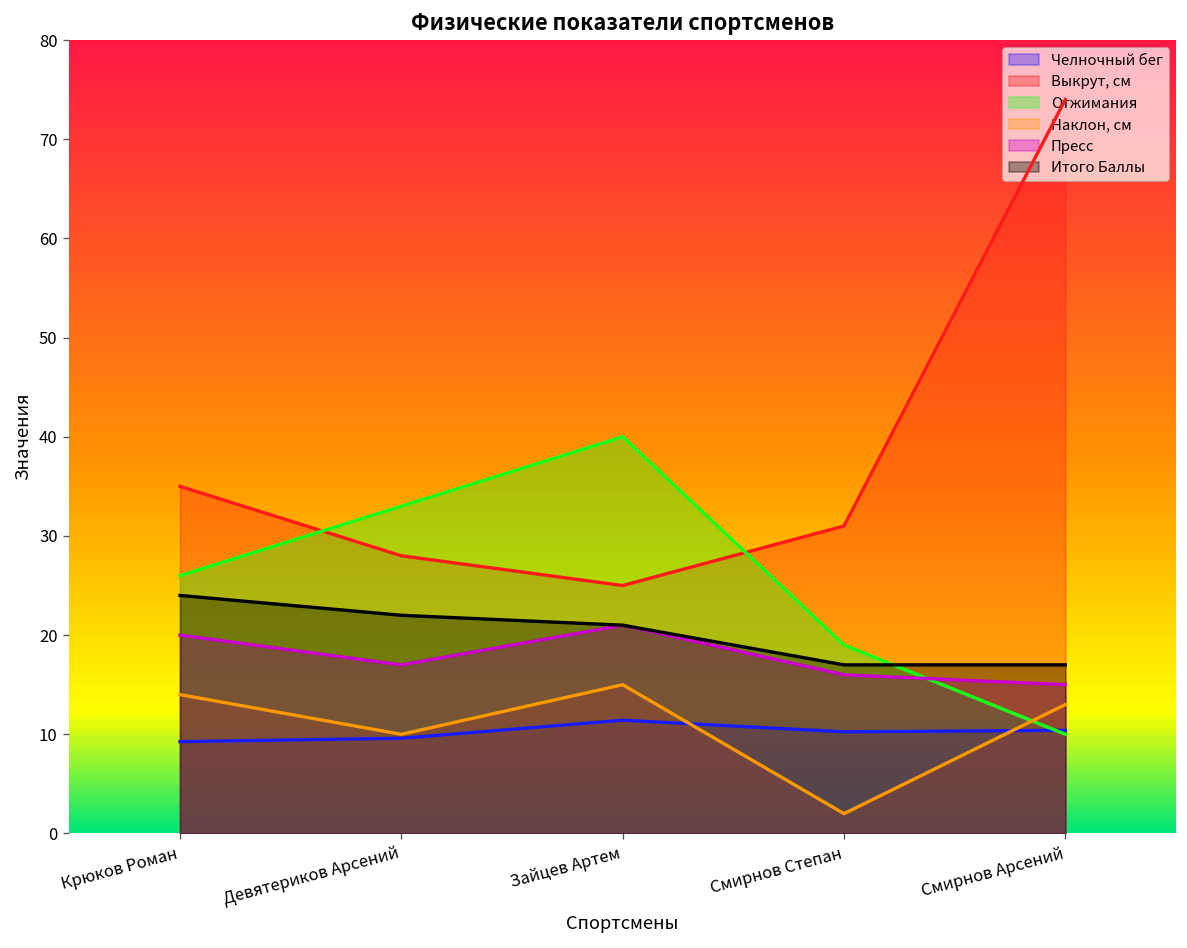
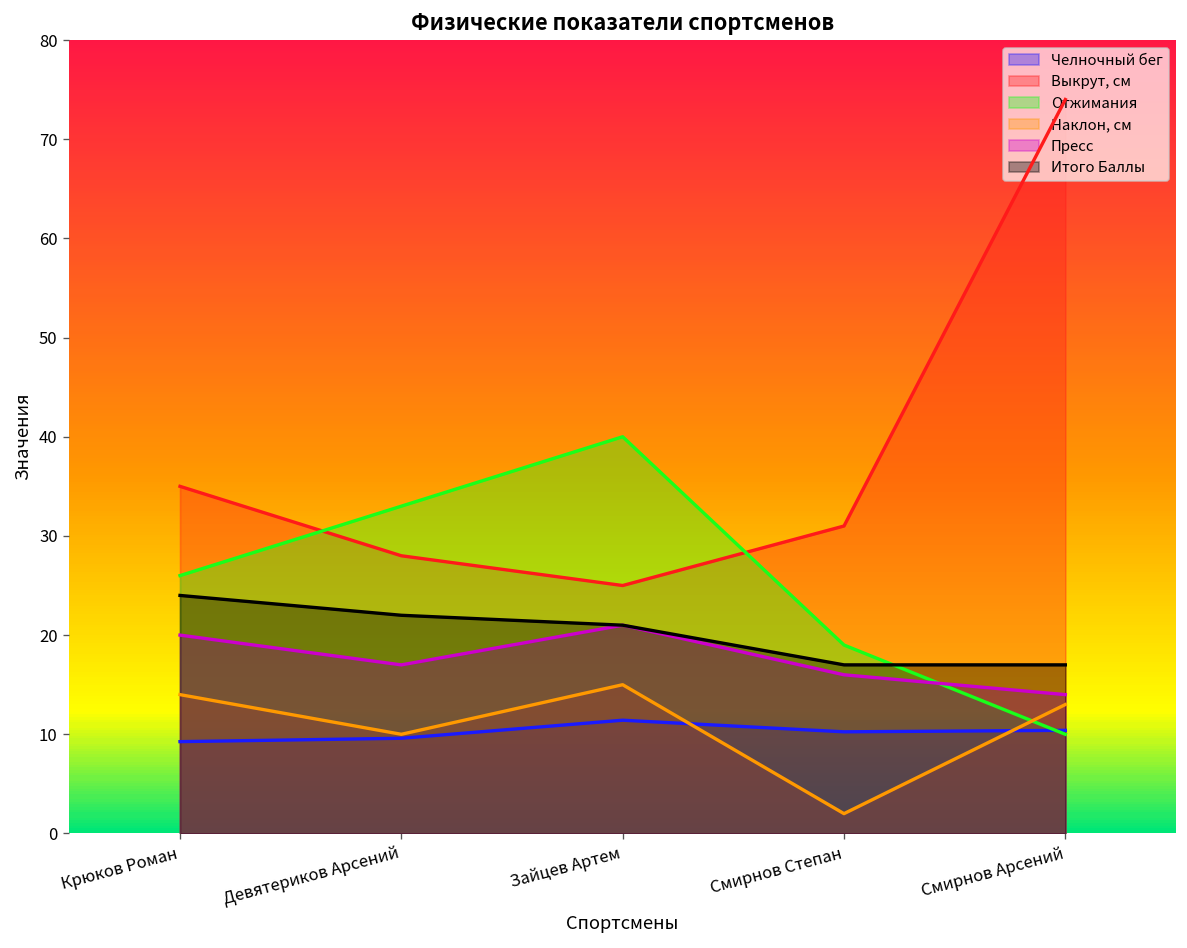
Пресс, Смирнов Арсений: 15 -> 14
